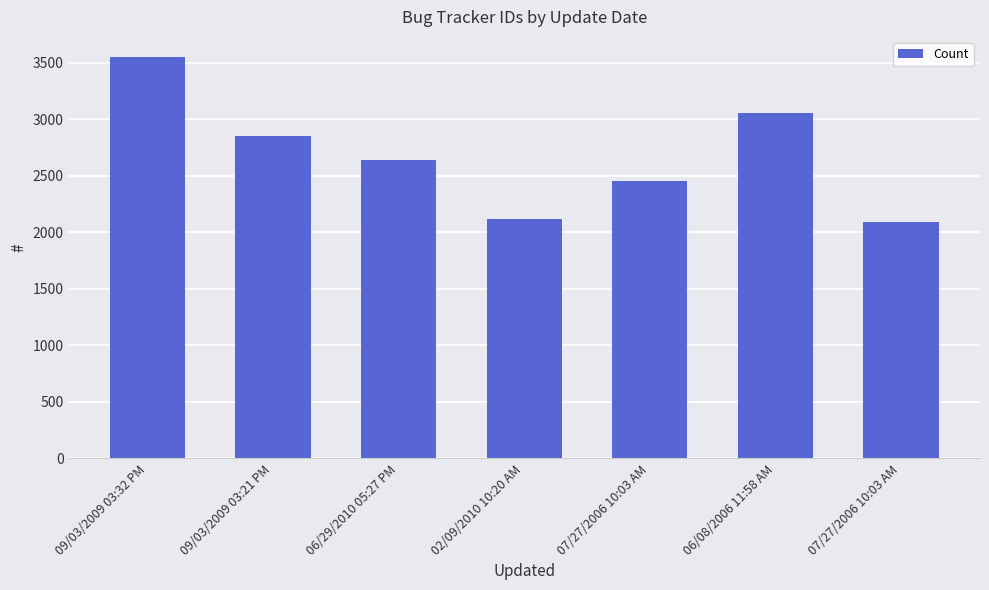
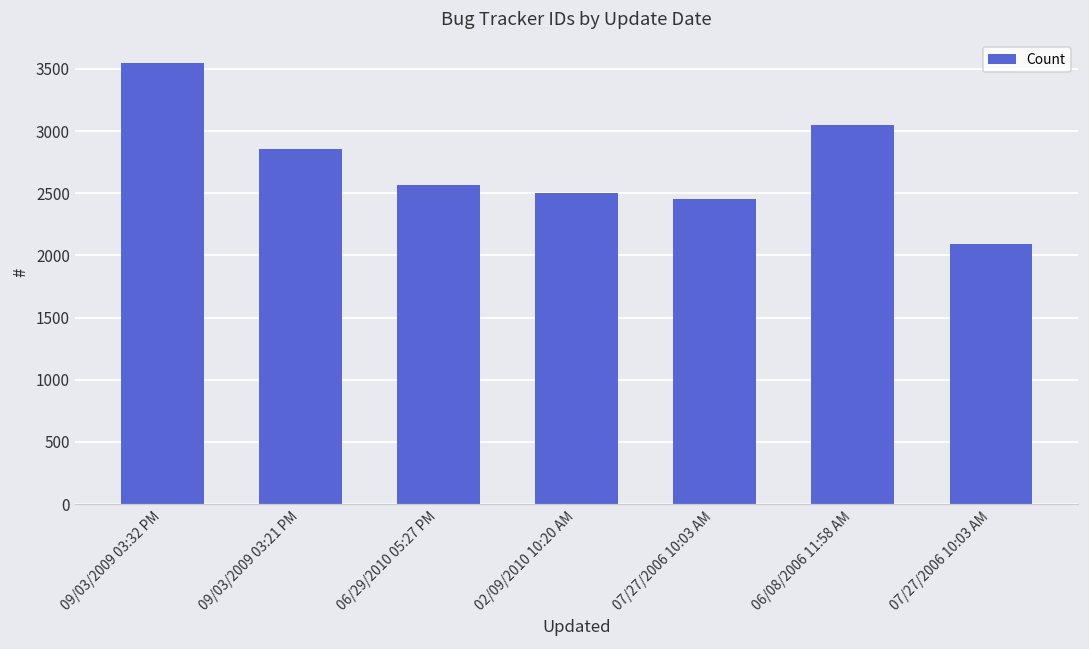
06/29/2010 05:27 PM: 2640 -> 2560
02/09/2010 10:20 AM: 2110 -> 2500
